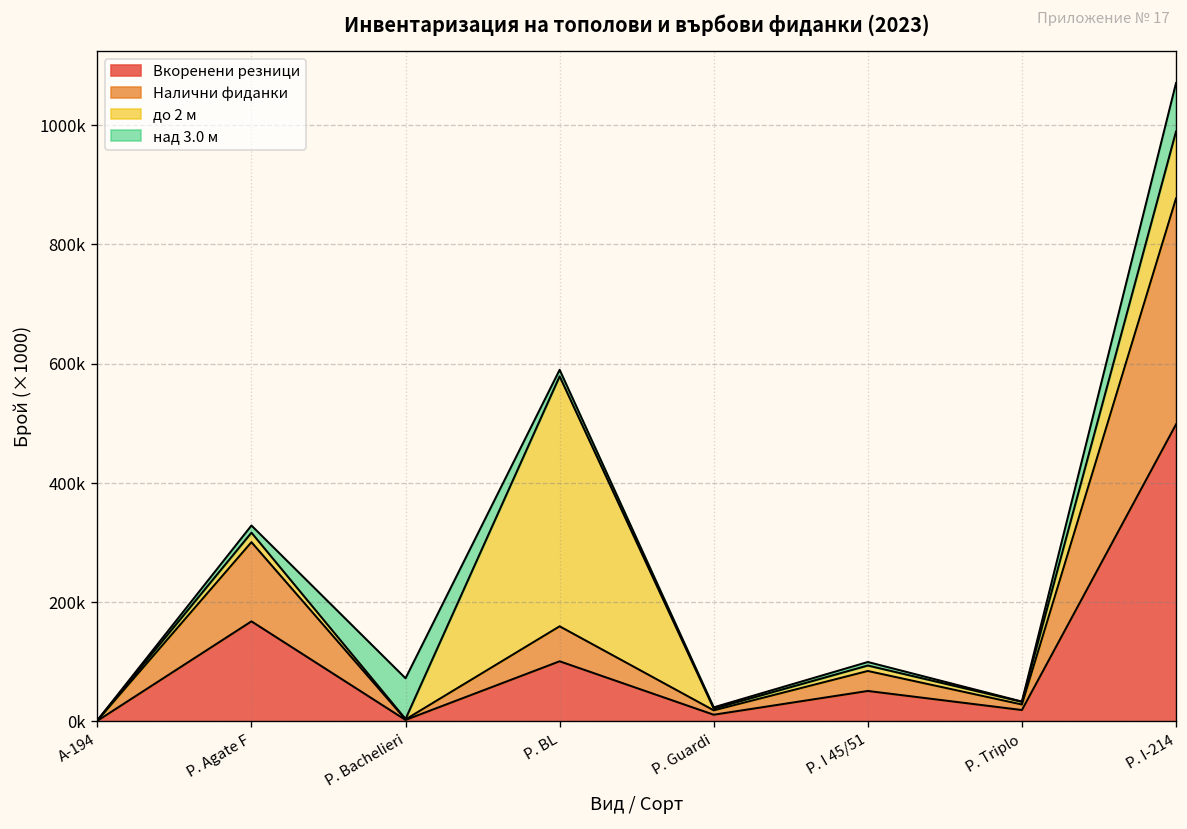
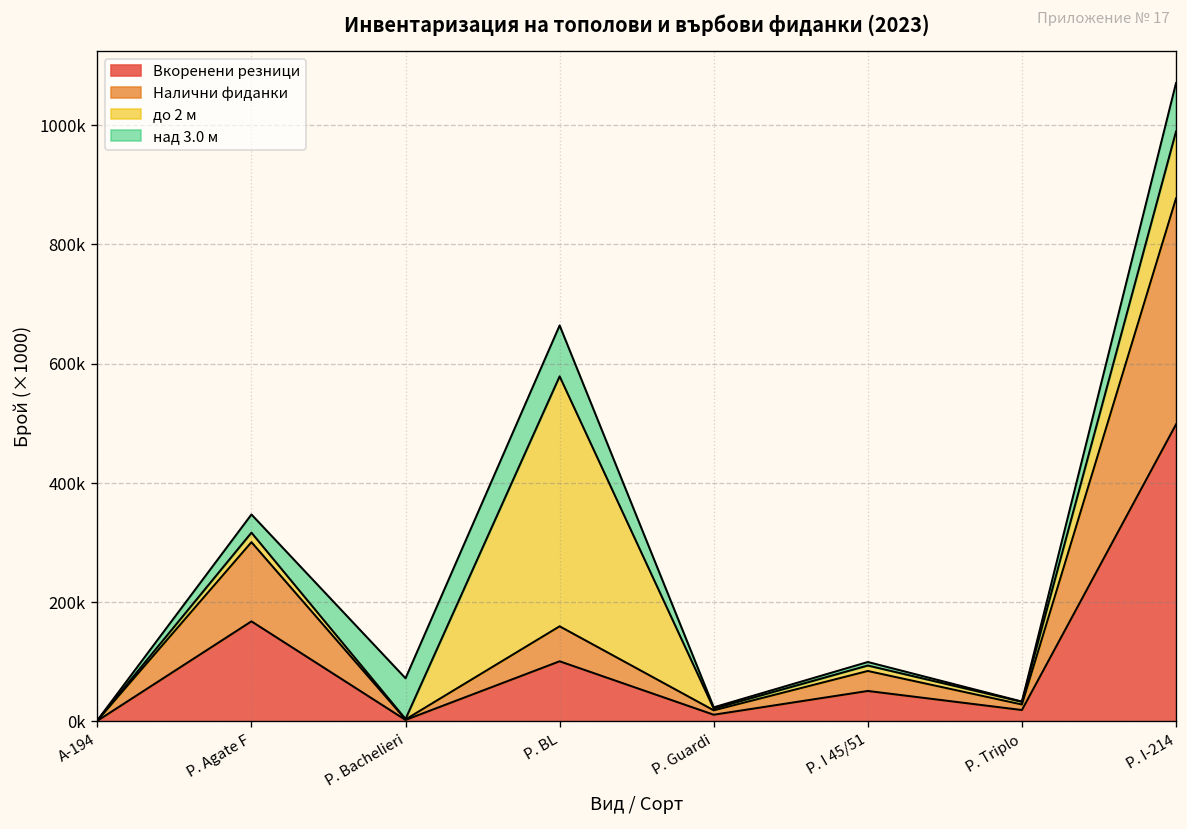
над 3.0 м, P. Agate F: 10000 -> 30000
над 3.0 м, Р. BL: 10000 -> 90000
